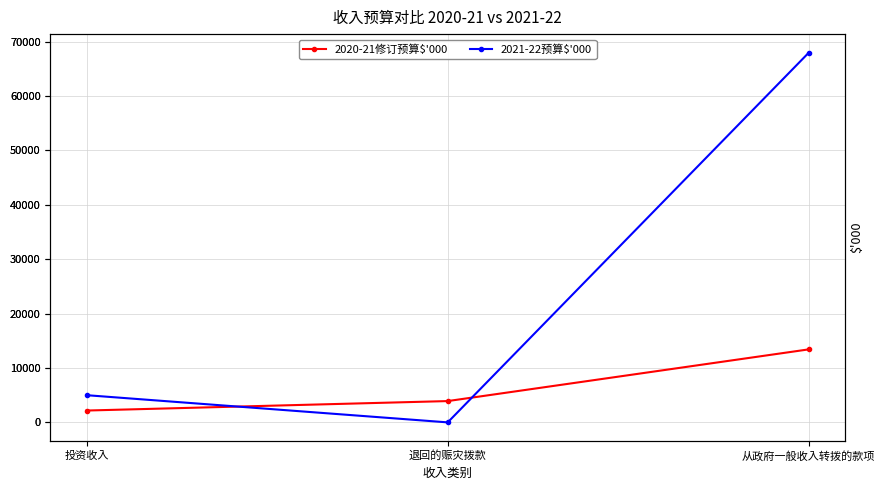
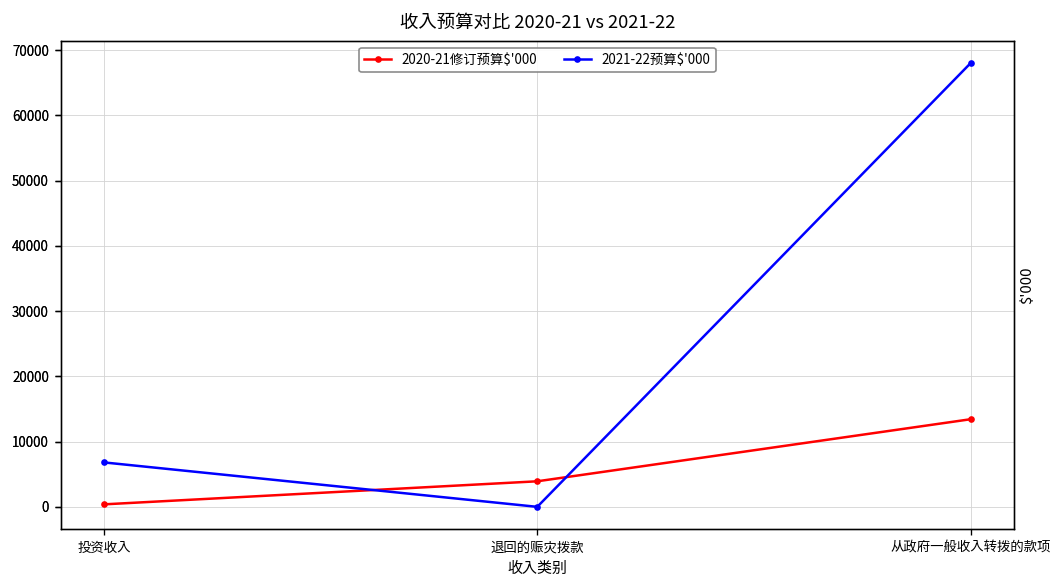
2020-21修订预算$'000, 投资收入: 2000 -> 0
2021-22预算$'000, 投资收入: 5000 -> 7000
